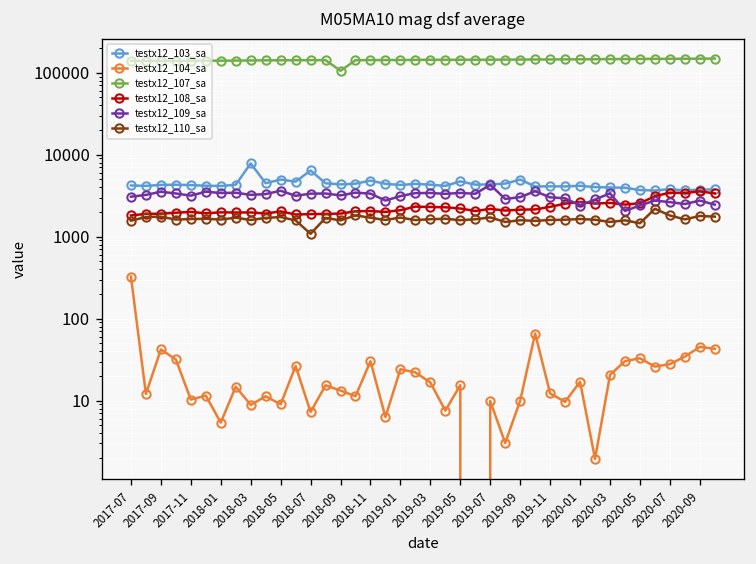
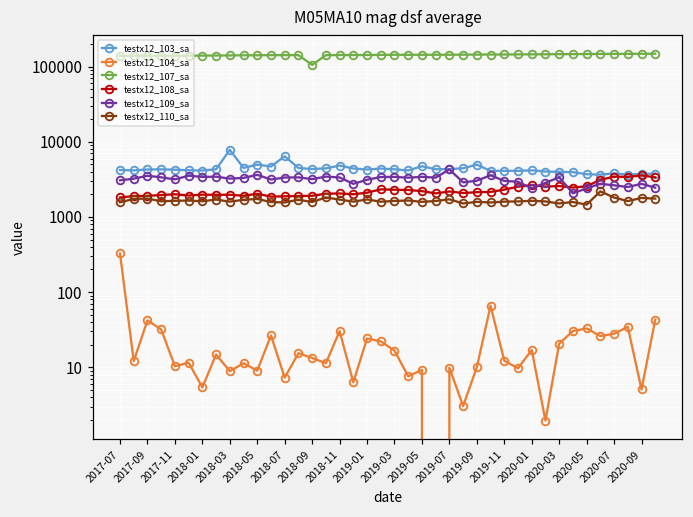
testx12_110_sa, 2018-07: 1100 -> 1600
testx12_104_sa, 2019-05: 15 -> 9
testx12_104_sa, 2020-09: 50 -> 5
